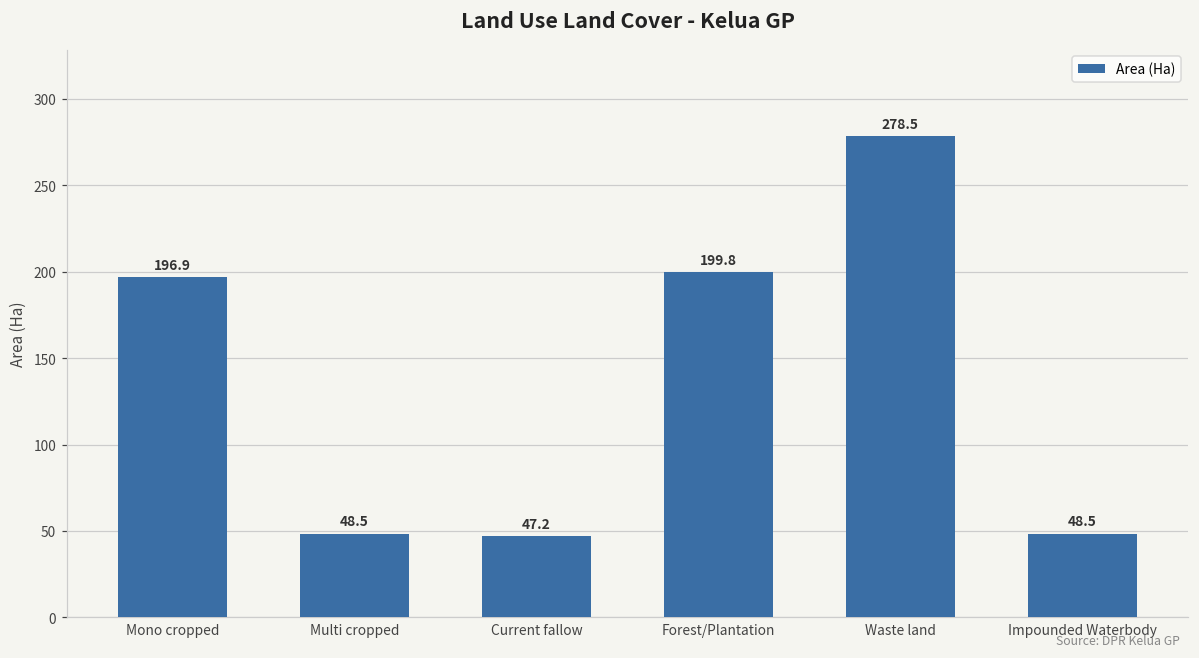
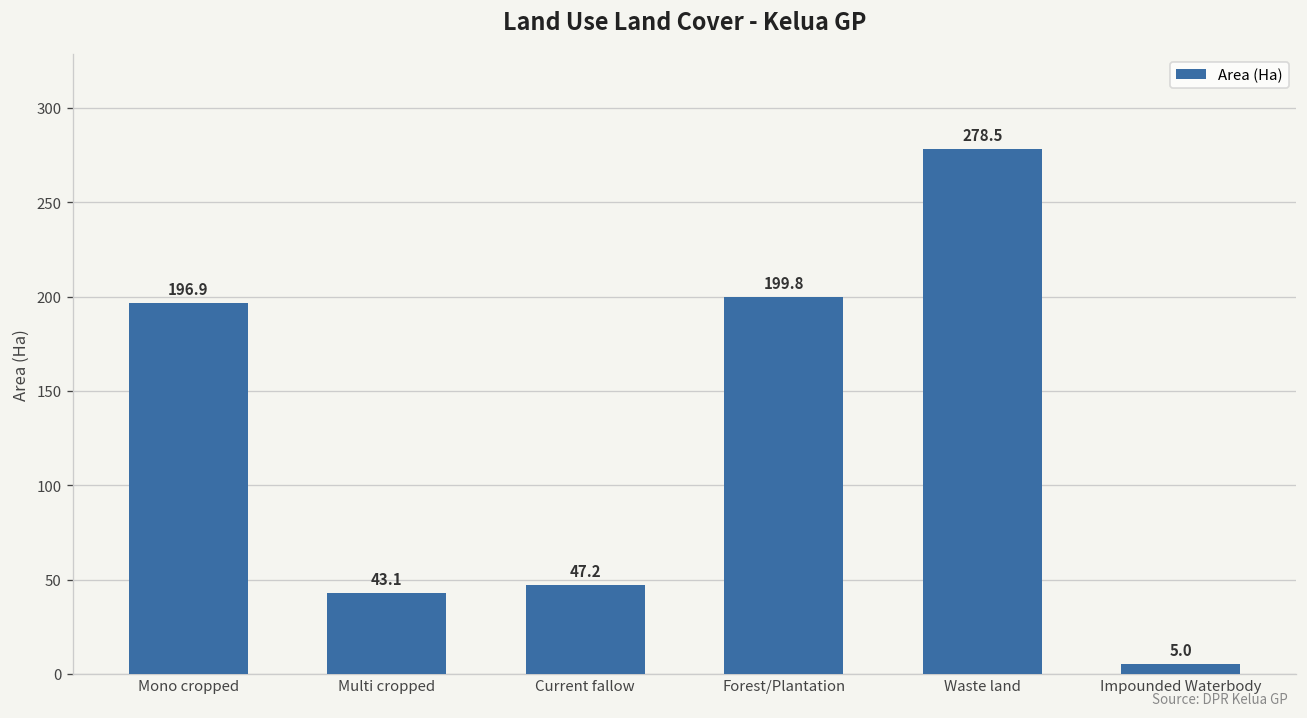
Multi cropped: 48.5 -> 43.1
Impounded Waterbody: 48.5 -> 5.0
